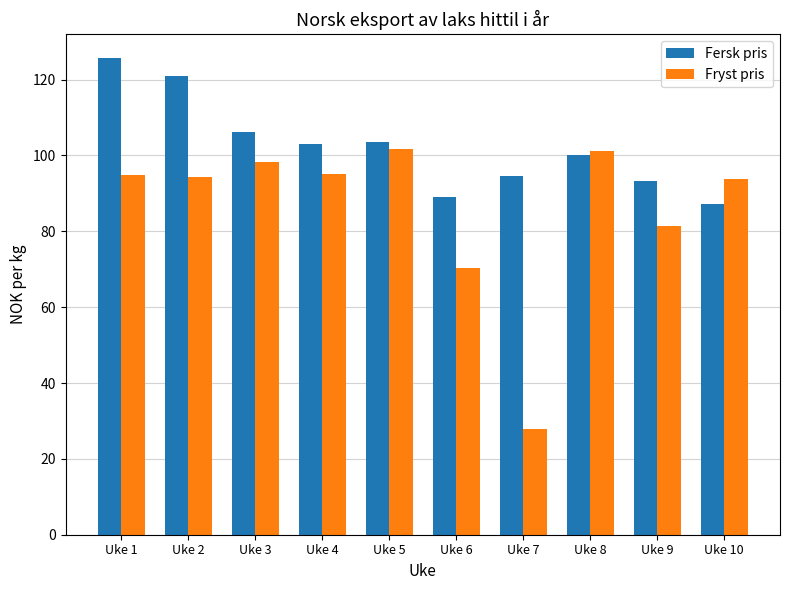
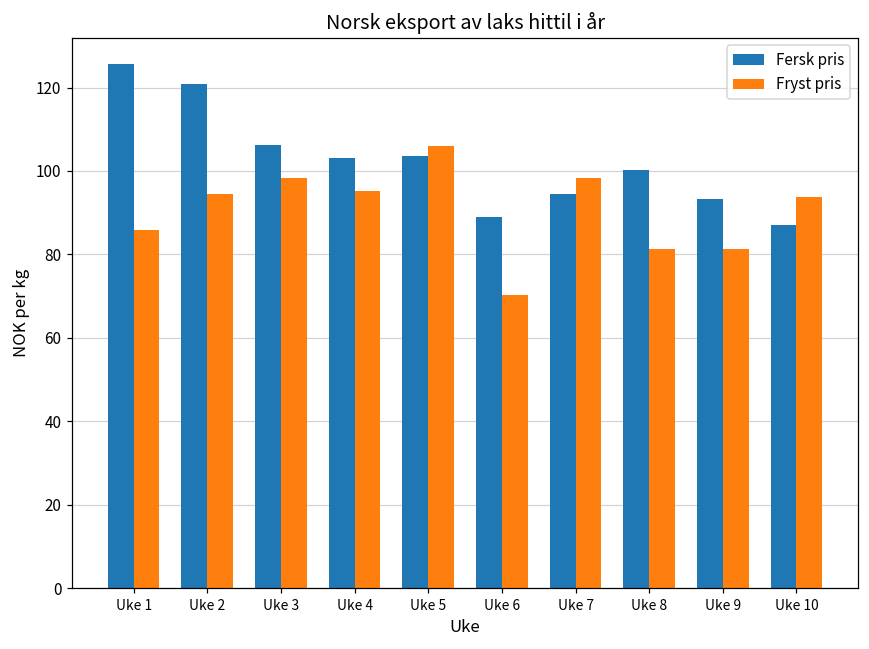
Fryst pris, Uke 1: 95 -> 86
Fryst pris, Uke 5: 102 -> 106
Fryst pris, Uke 7: 28 -> 98
Fryst pris, Uke 8: 101 -> 81
